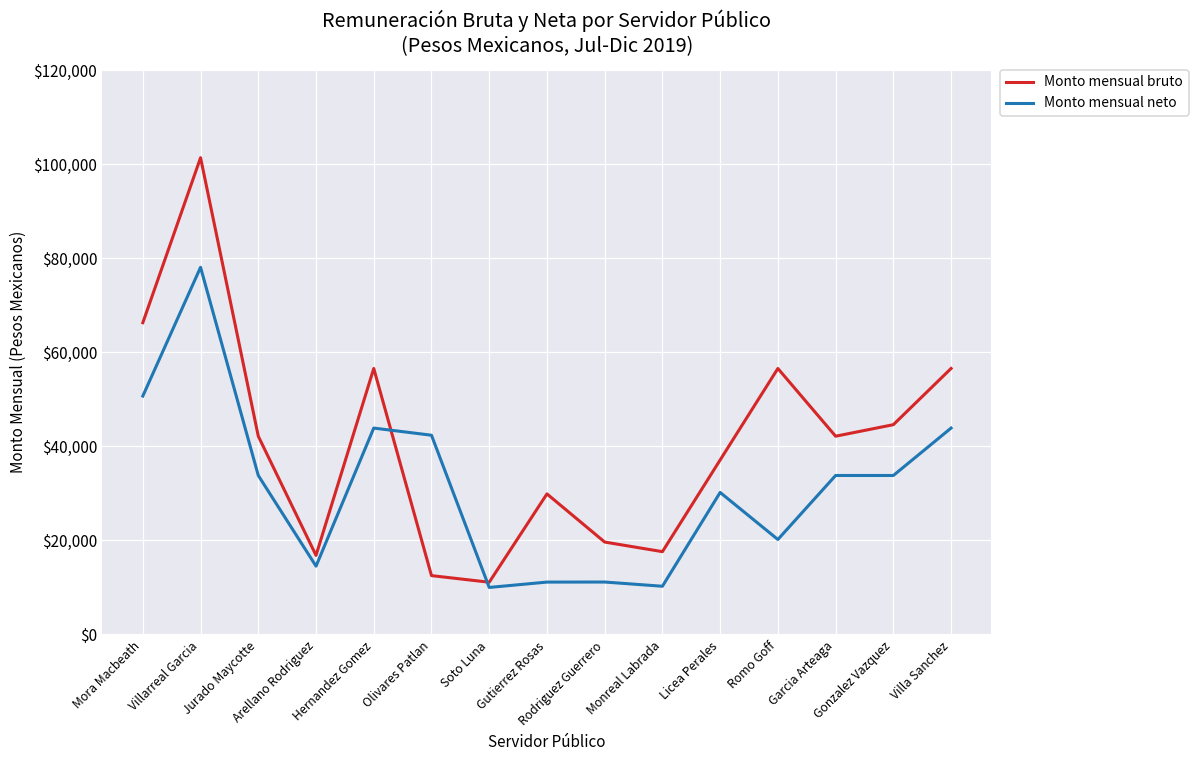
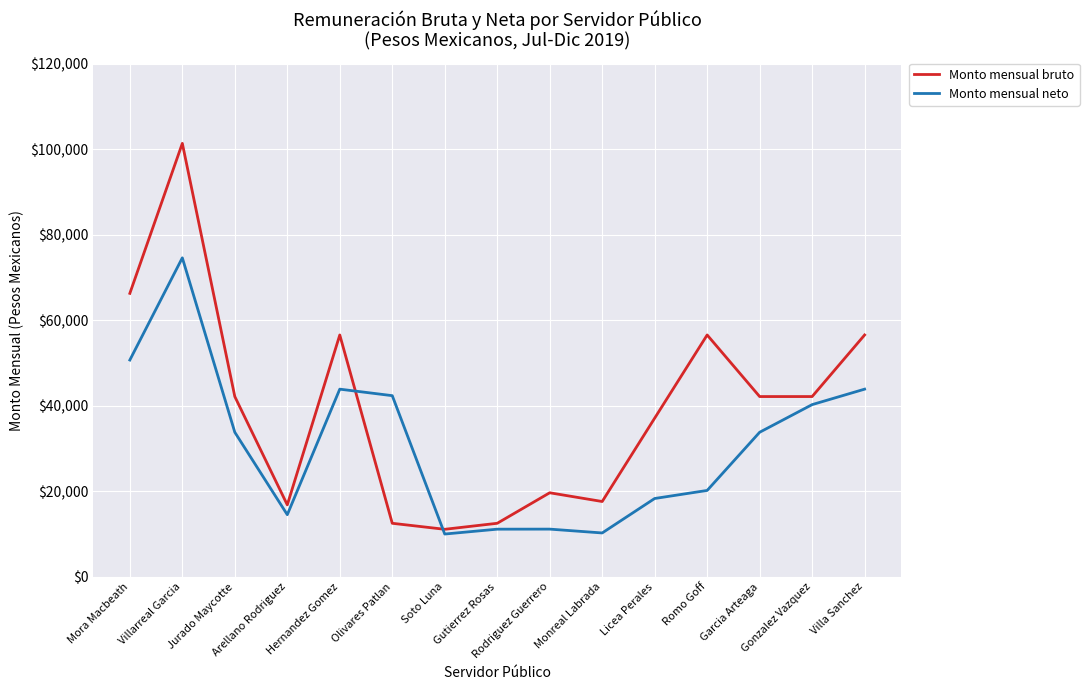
Monto mensual neto, Villarreal Garcia: $78,000 -> $75,000
Monto mensual bruto, Gutierrez Rosas: $30,000 -> $13,000
Monto mensual neto, Licea Perales: $30,000 -> $18,000
Monto mensual bruto, Gonzalez Vazquez: $45,000 -> $42,000
Monto mensual neto, Gonzalez Vazquez: $34,000 -> $40,000
